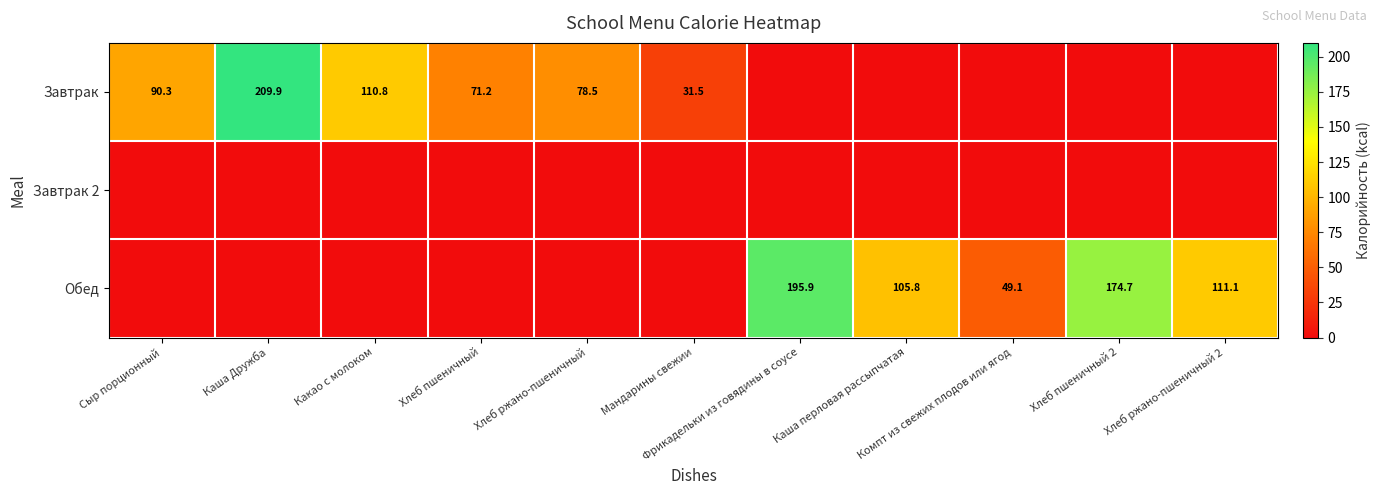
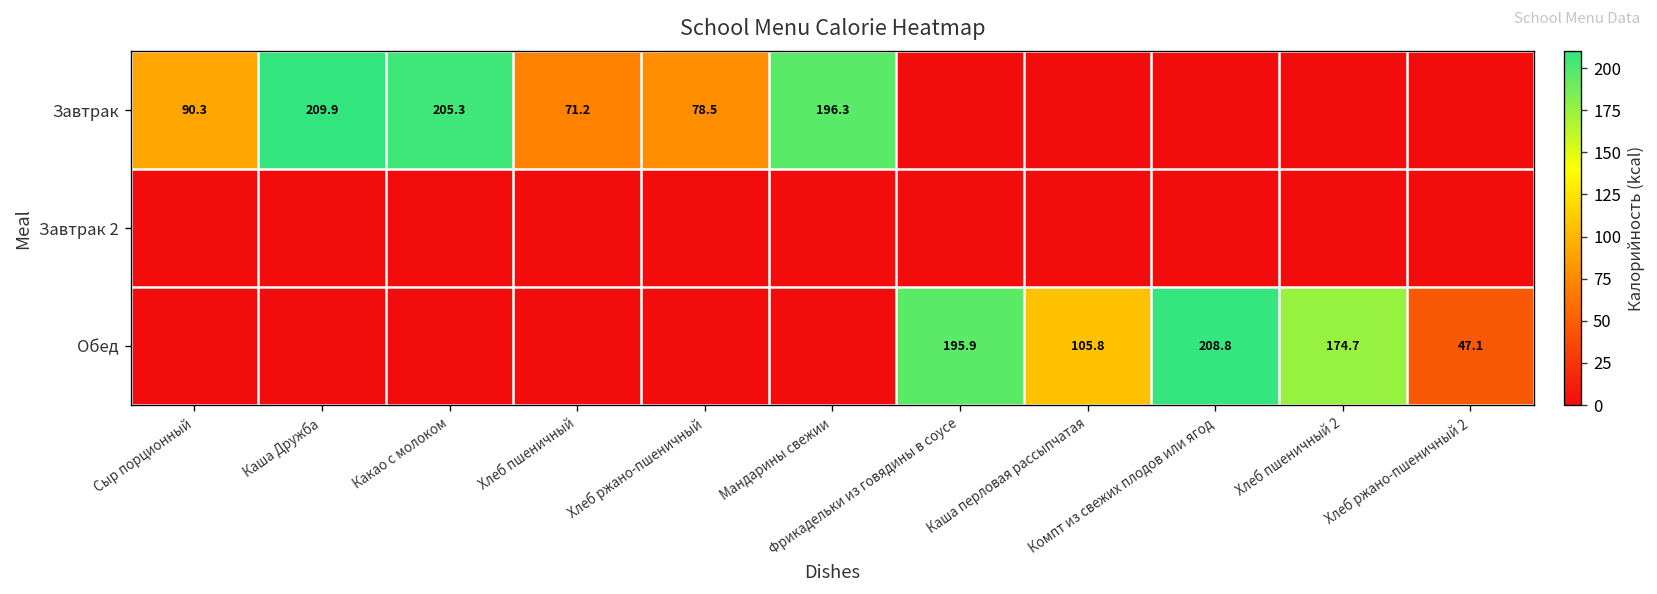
Завтрак, Какао с молоком: 110.8 -> 205.3
Завтрак, Мандарины свежии: 31.5 -> 196.3
Обед, Компт из свежих плодов или ягод: 49.1 -> 208.8
Обед, Хлеб ржано-пшеничный 2: 111.1 -> 47.1
